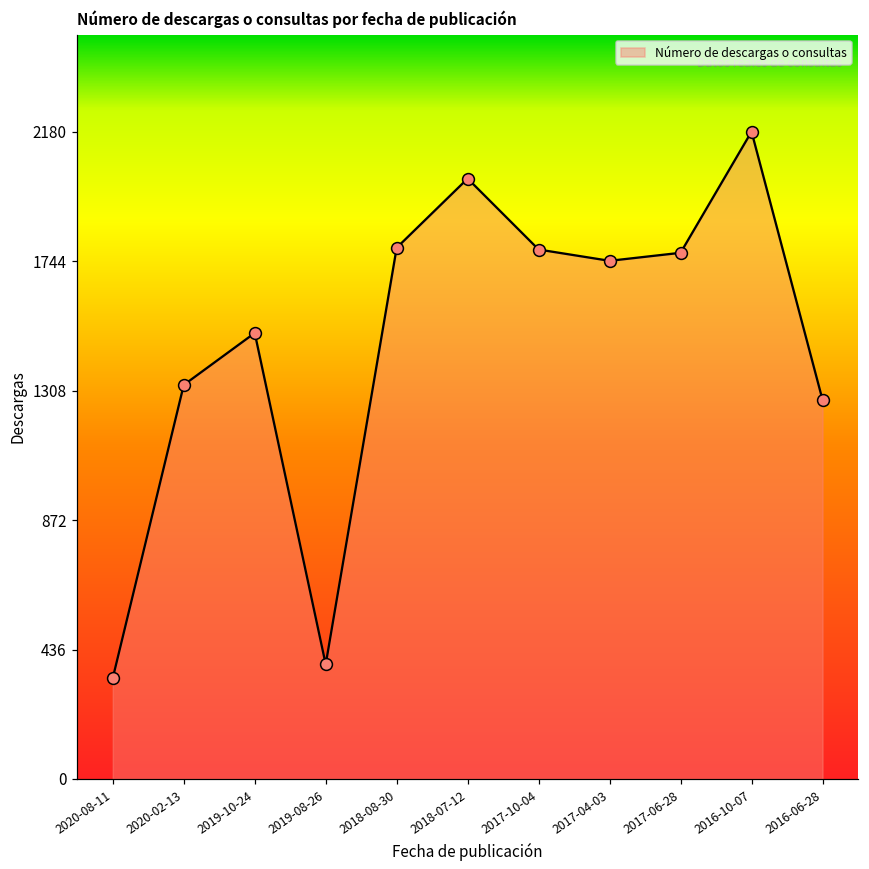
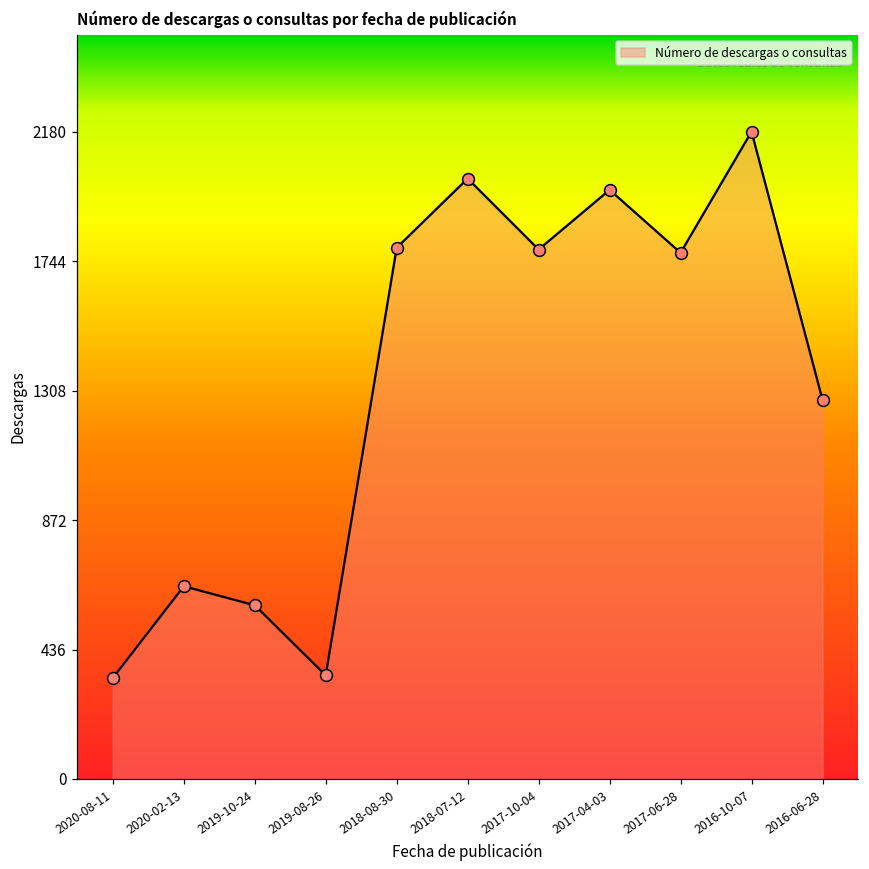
2020-02-13: 1330 -> 650
2019-10-24: 1500 -> 590
2019-08-26: 390 -> 350
2017-04-03: 1750 -> 1980
